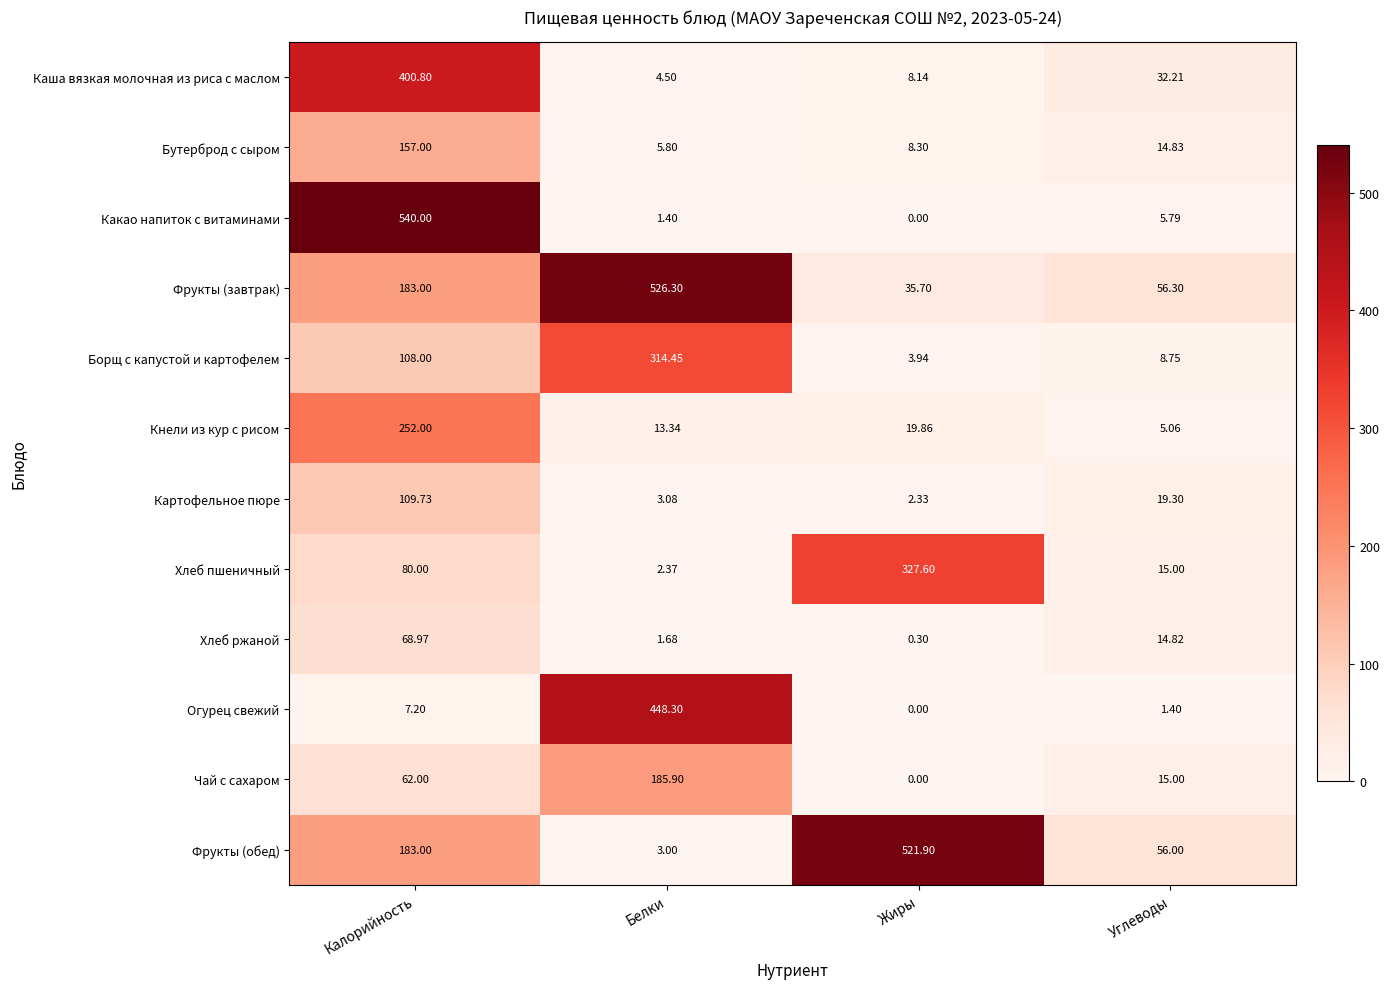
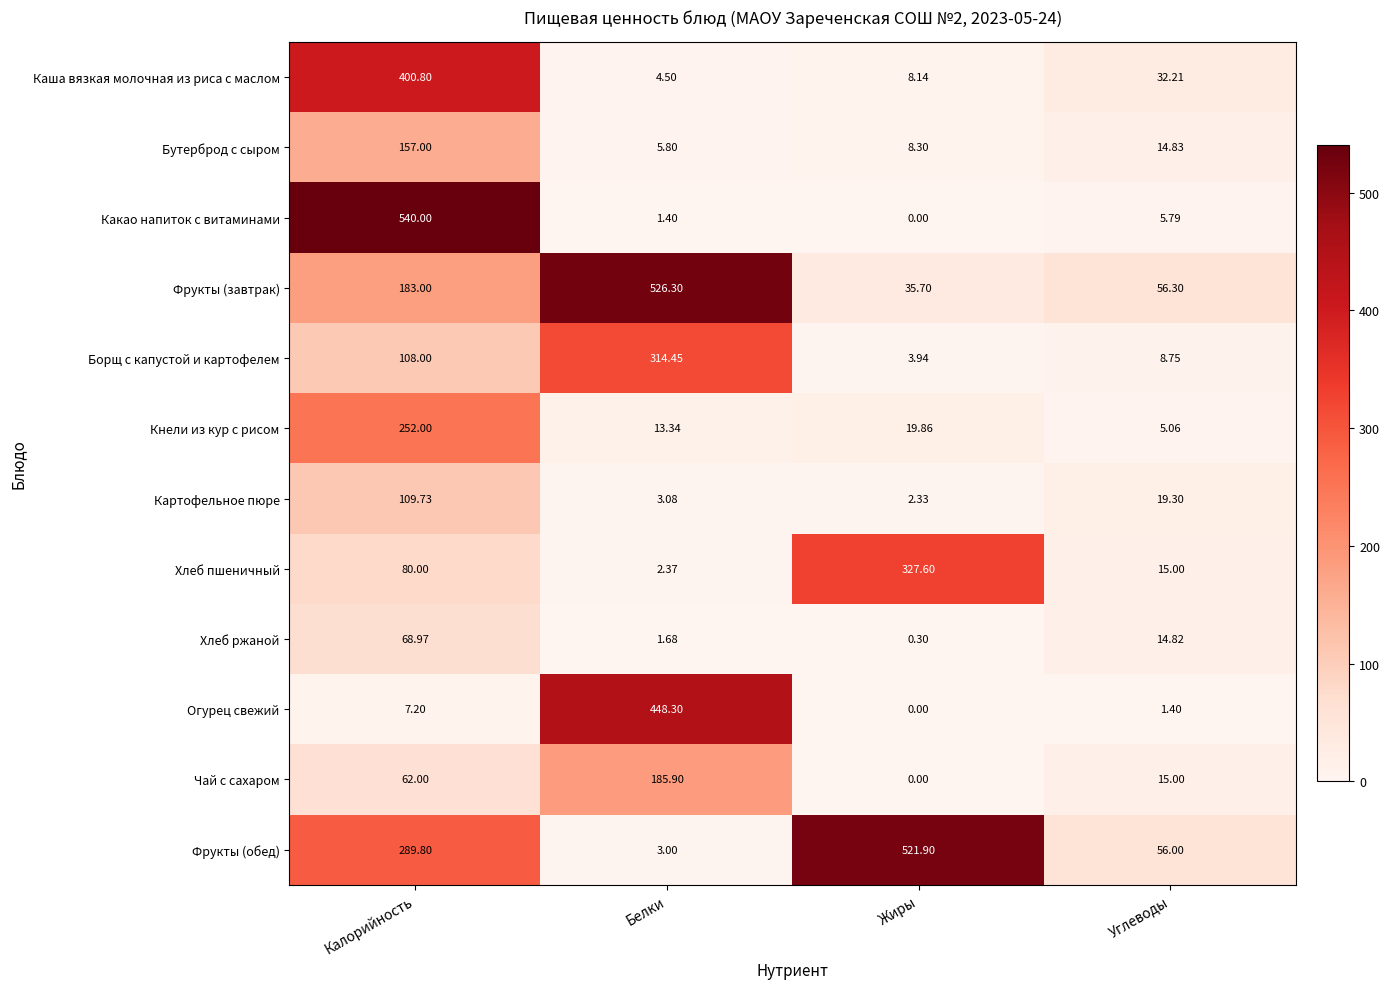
Фрукты (обед), Калорийность: 183.00 -> 289.80
